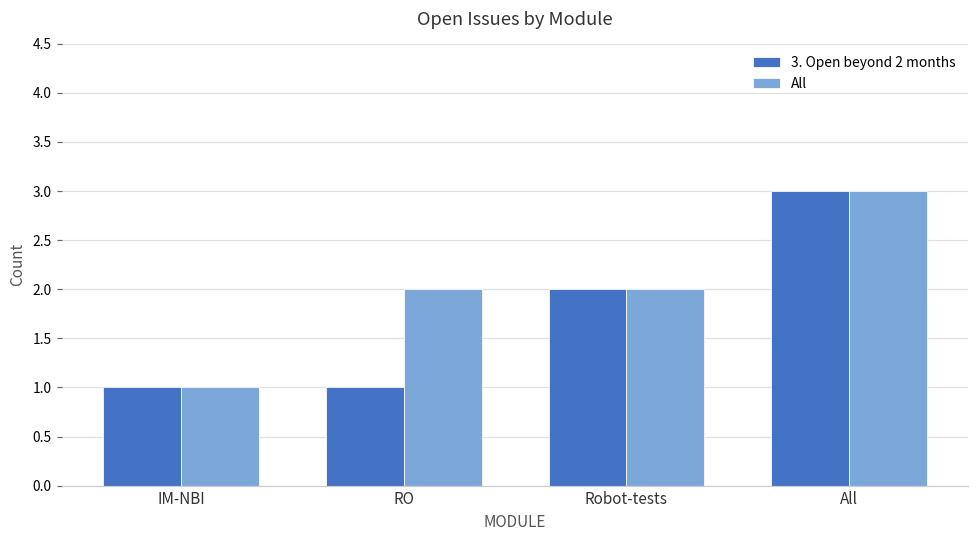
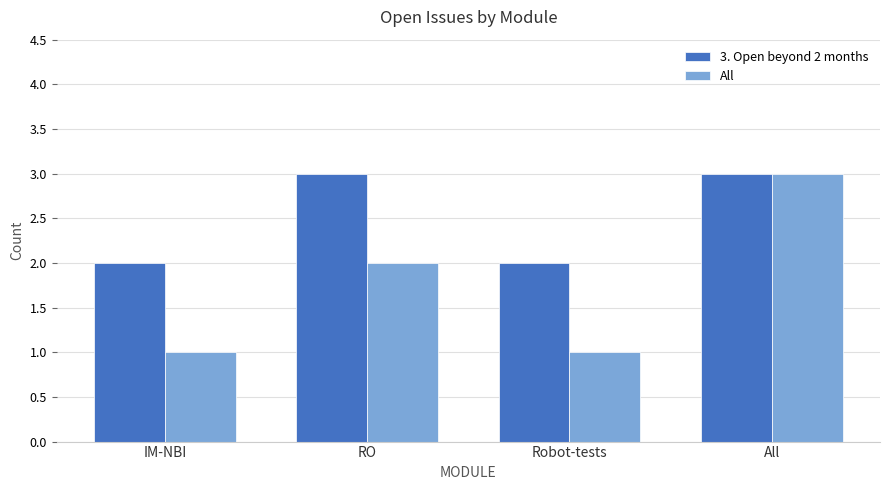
3. Open beyond 2 months, IM-NBI: 1 -> 2
3. Open beyond 2 months, RO: 1 -> 3
All, Robot-tests: 2 -> 1
